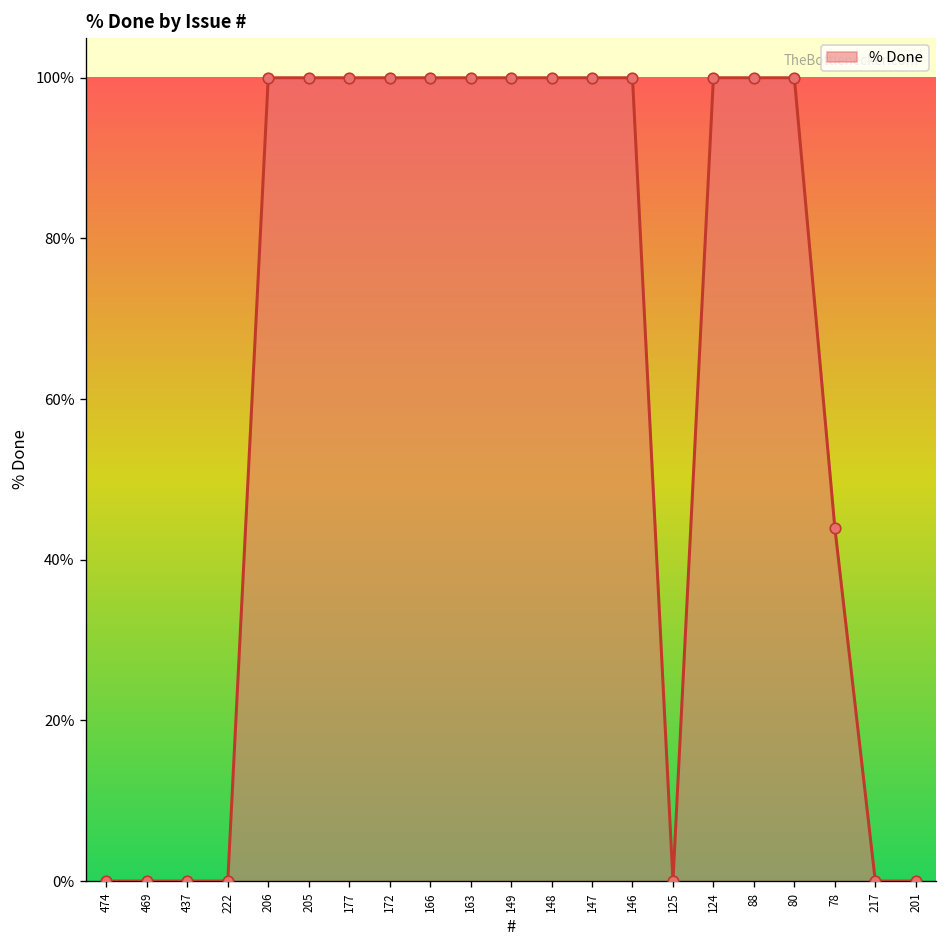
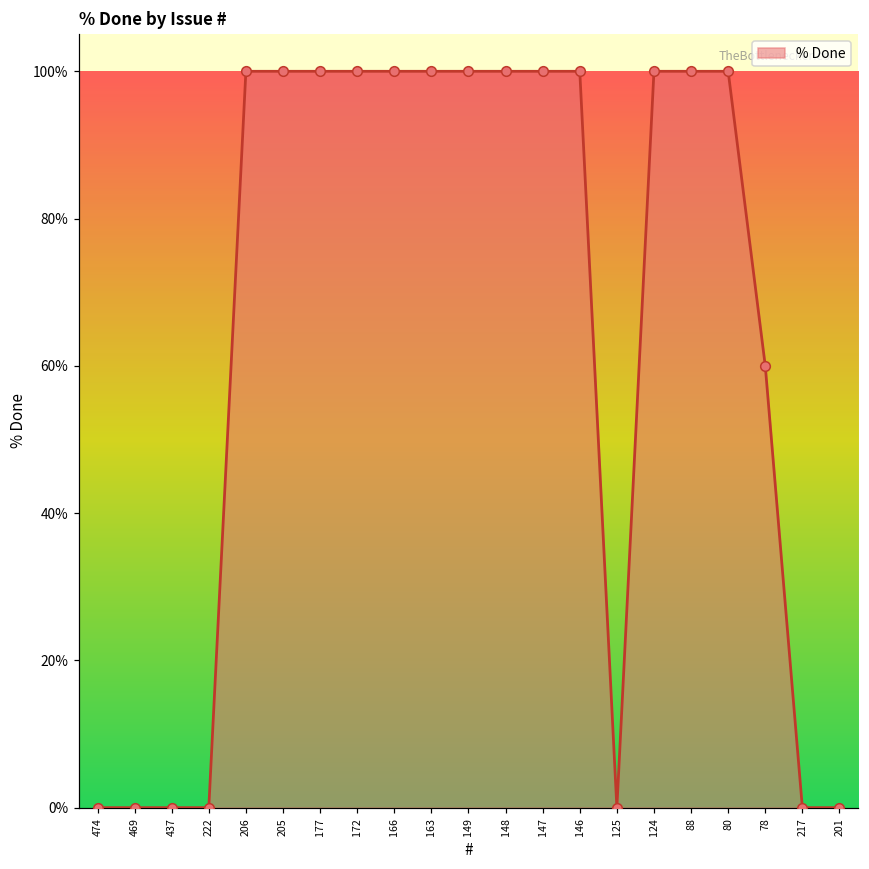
78: 44% -> 60%
